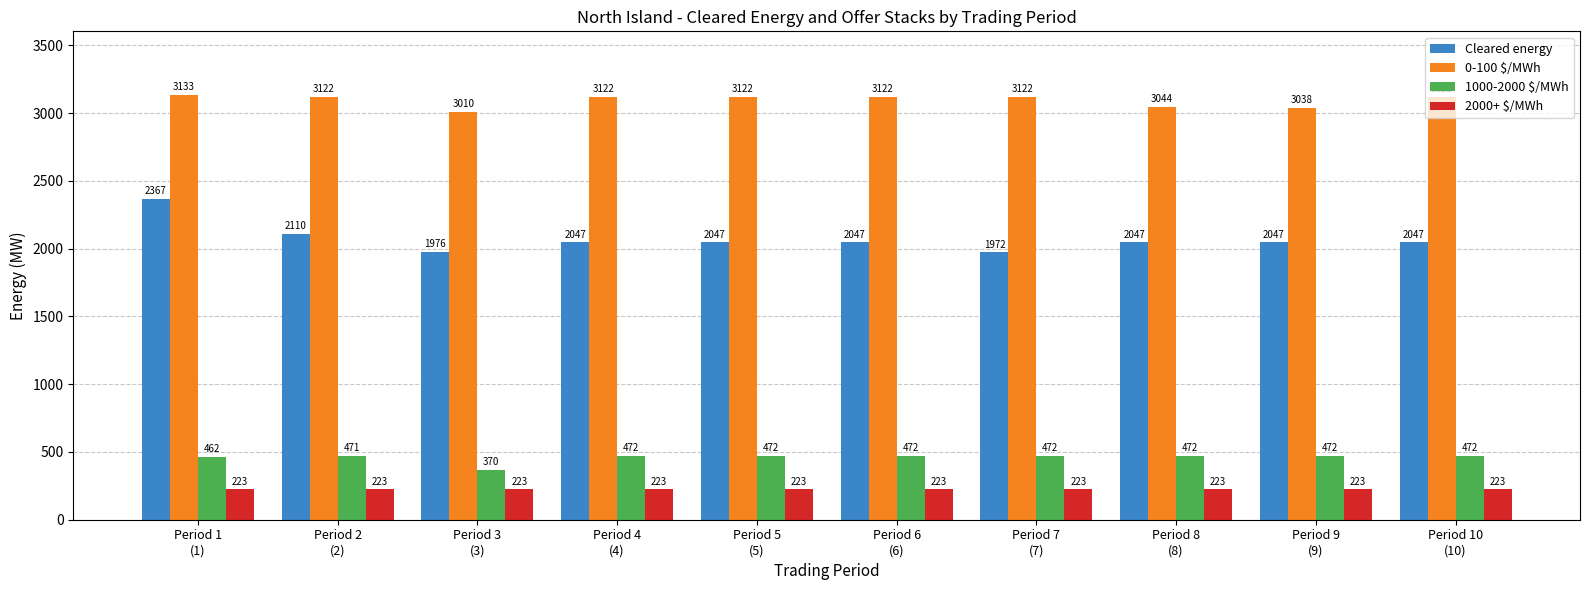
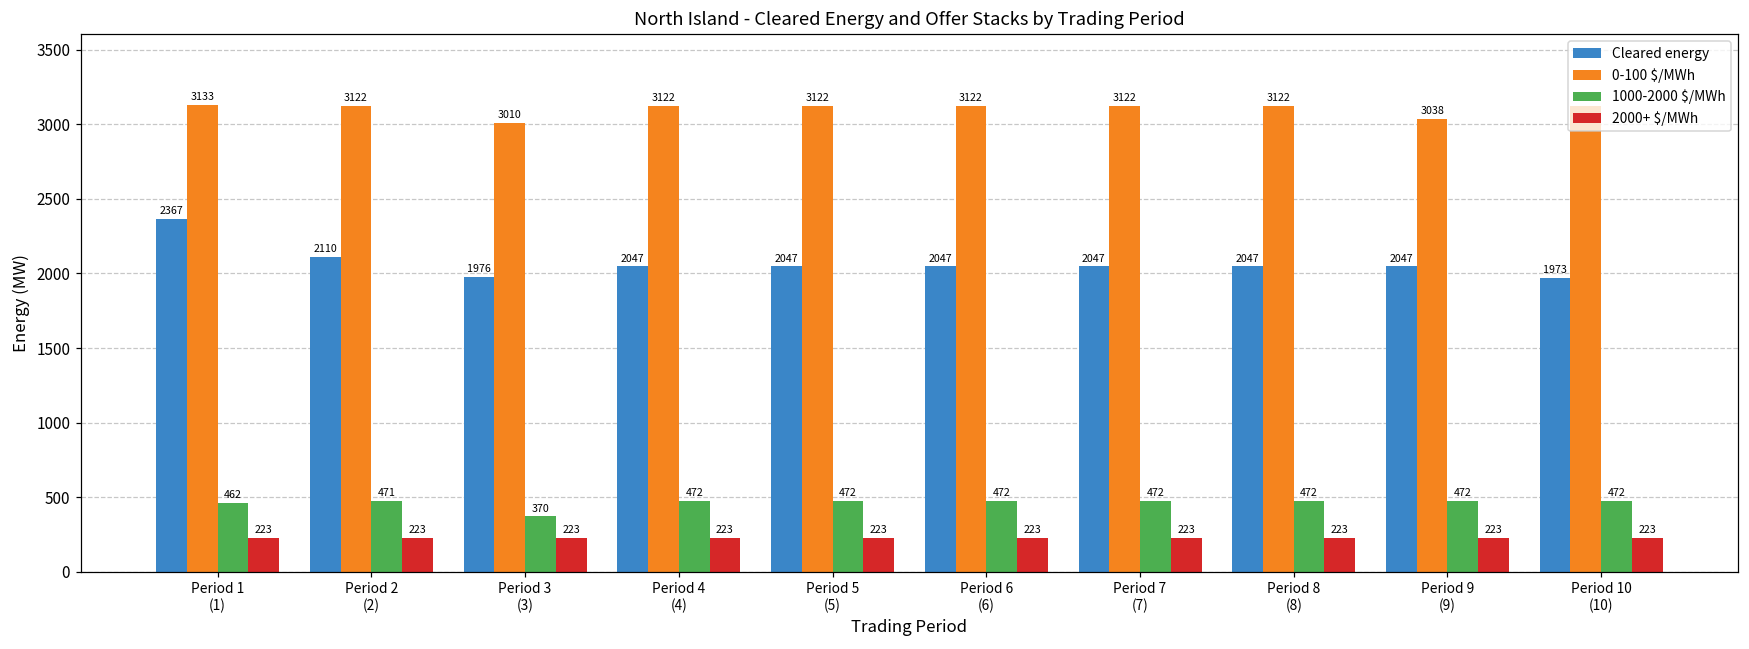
Cleared energy, Period 7 (7): 1972 -> 2047
0-100 $/MWh, Period 8 (8): 3044 -> 3122
Cleared energy, Period 10 (10): 2047 -> 1973
